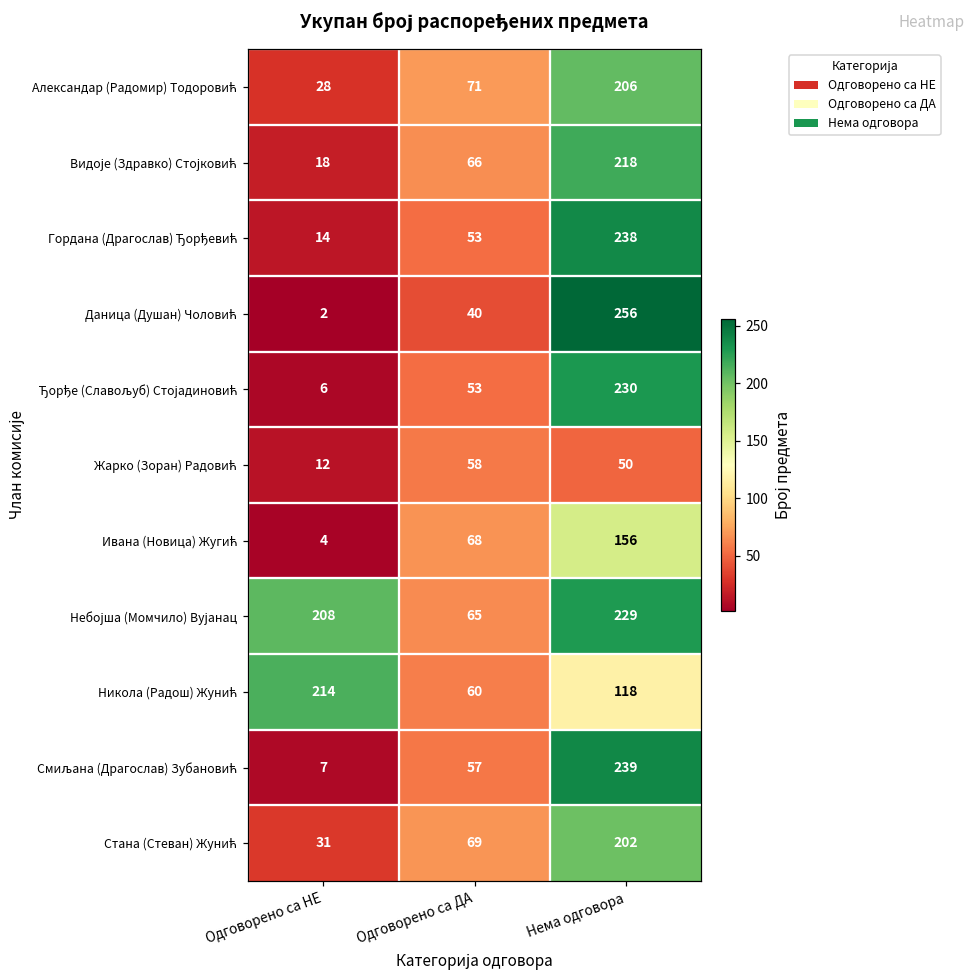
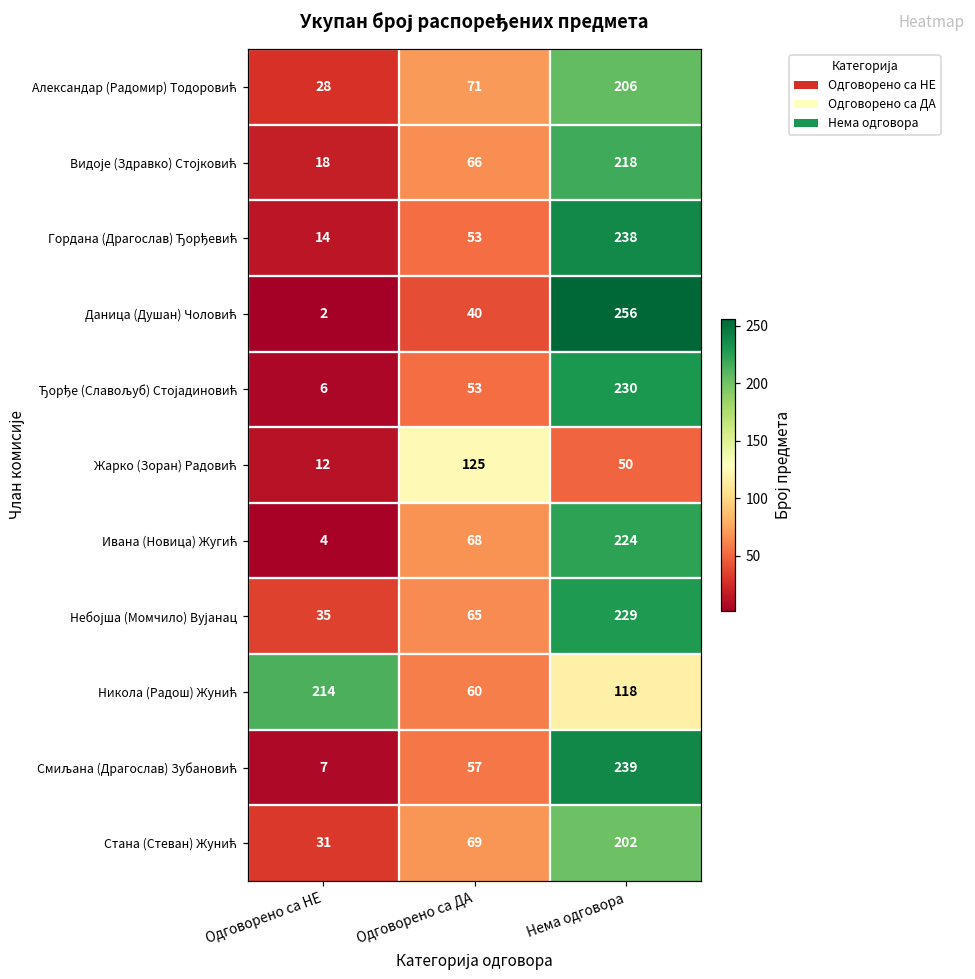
Жарко (Зоран) Радовић, Одговорено са ДА: 58 -> 125
Ивана (Новица) Жугић, Нема одговора: 156 -> 224
Небојша (Момчило) Вујанац, Одговорено са НЕ: 208 -> 35
